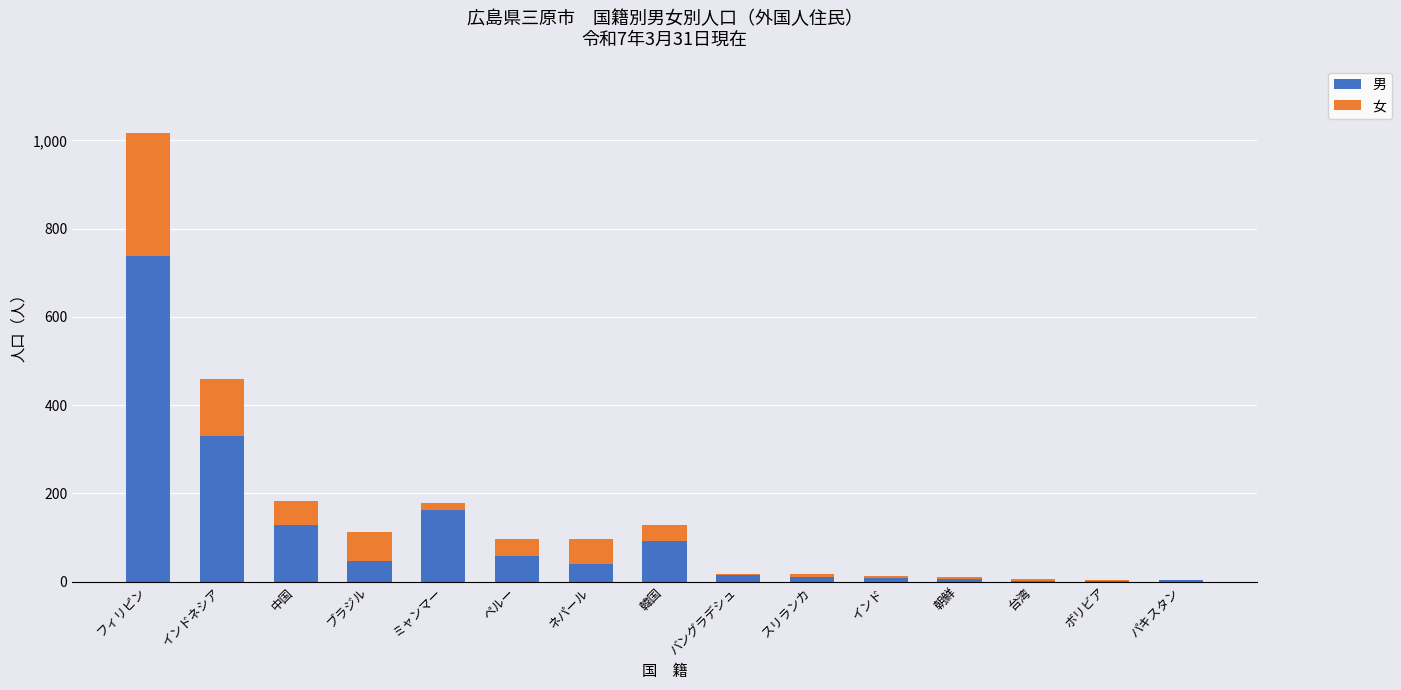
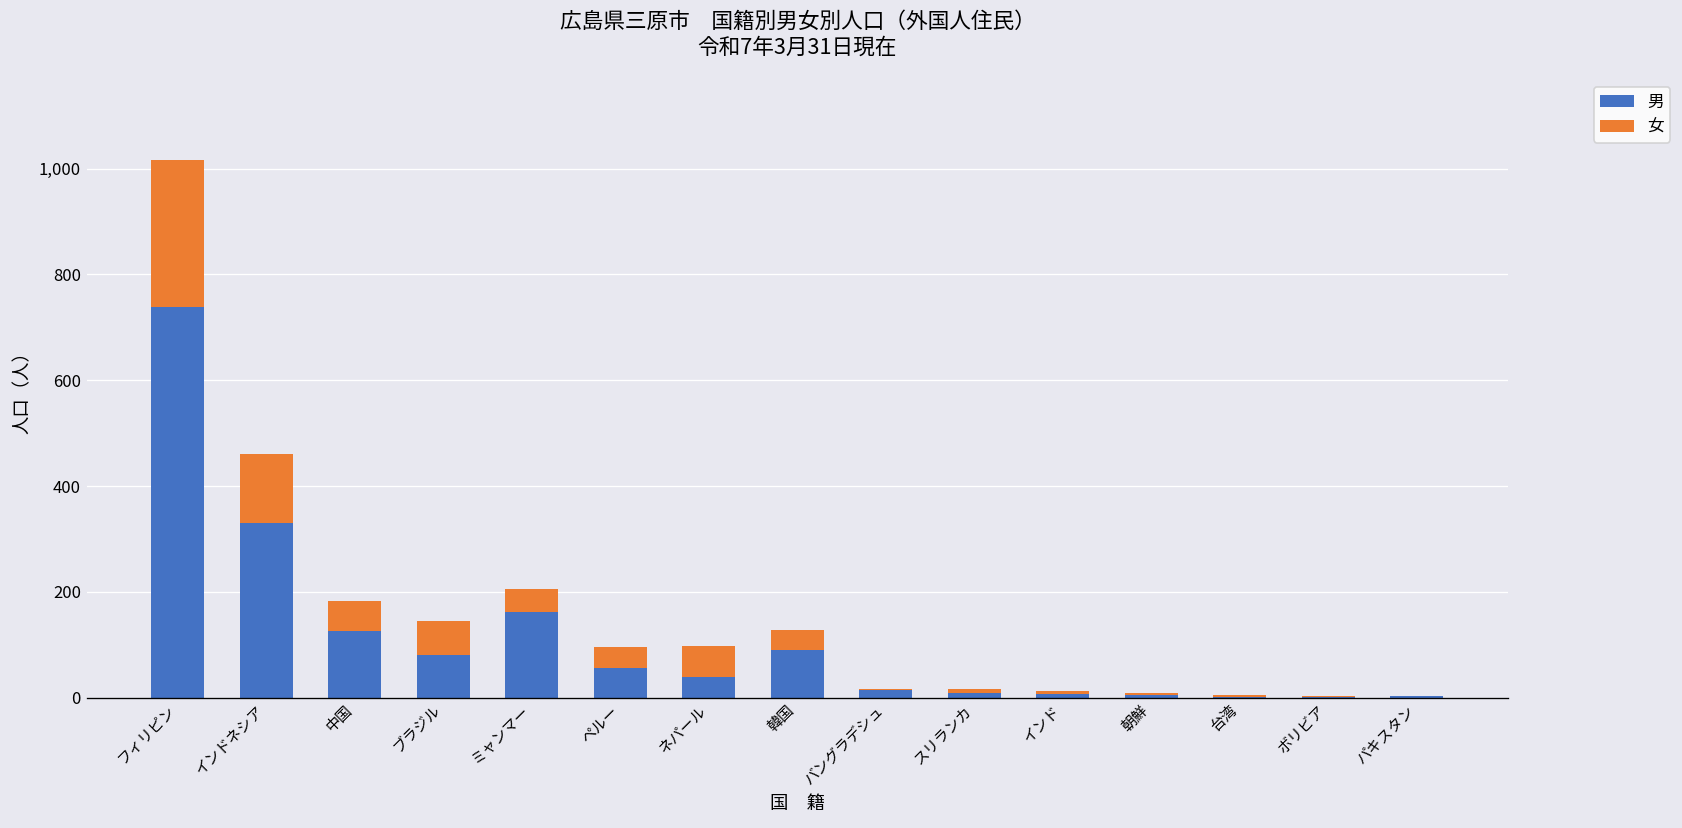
男, ブラジル: 50 -> 80
女, ミャンマー: 20 -> 40
